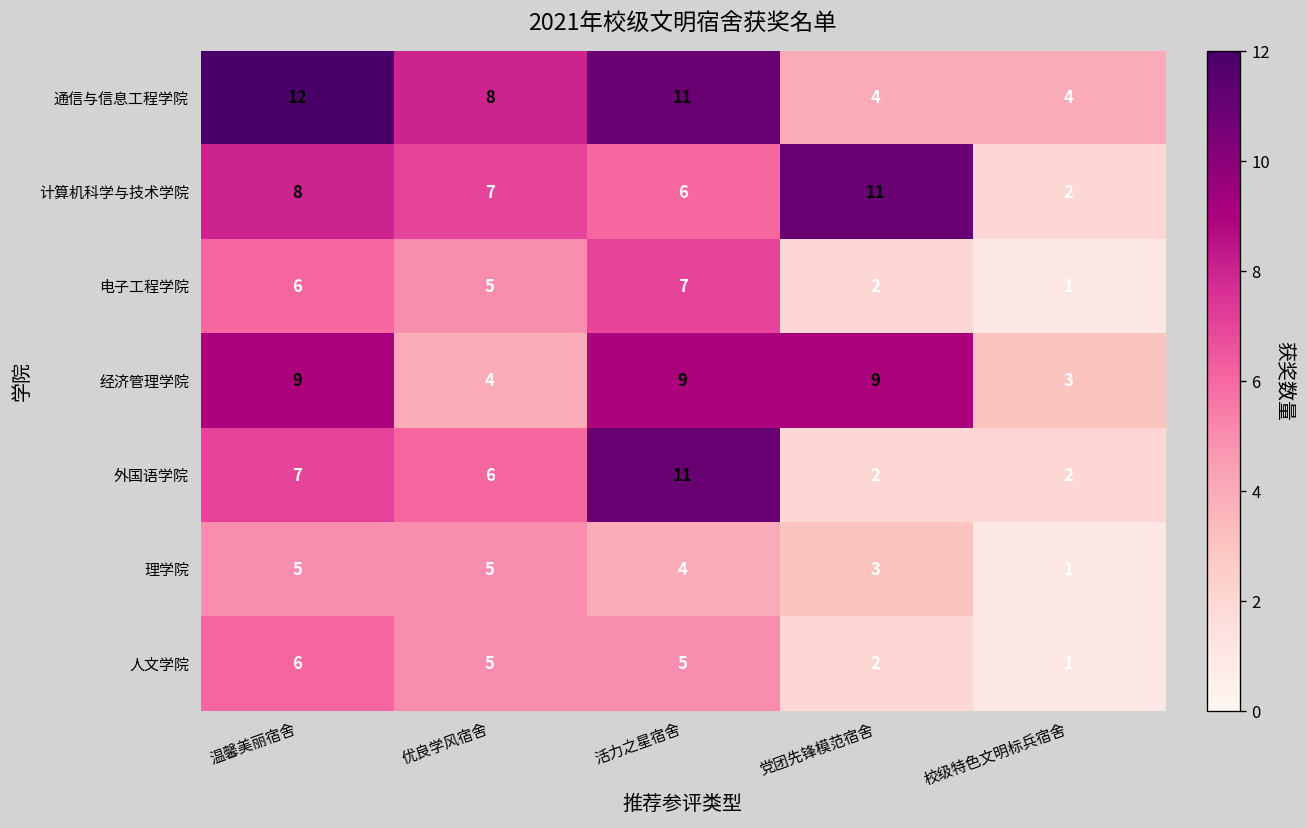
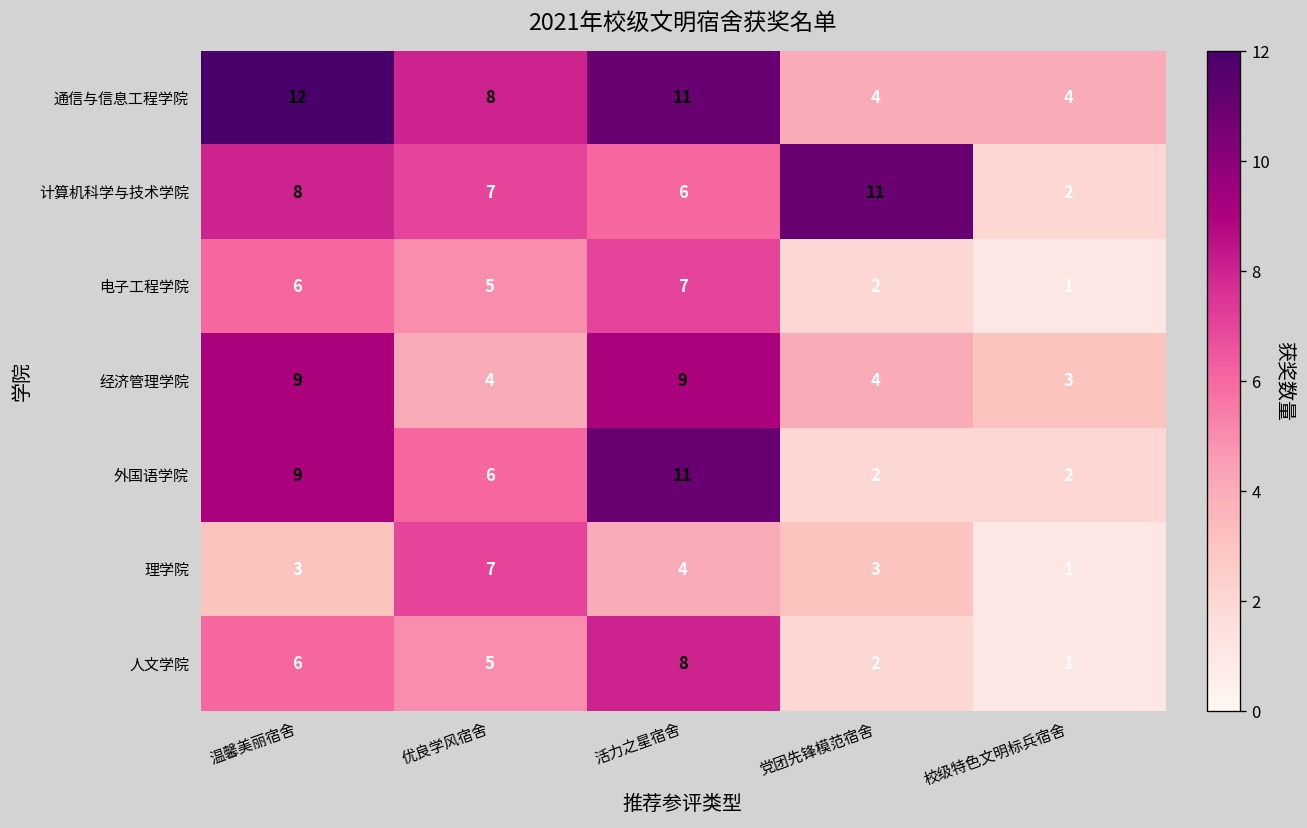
经济管理学院, 党团先锋模范宿舍: 9 -> 4
外国语学院, 温馨美丽宿舍: 7 -> 9
理学院, 温馨美丽宿舍: 5 -> 3
理学院, 优良学风宿舍: 5 -> 7
人文学院, 活力之星宿舍: 5 -> 8
